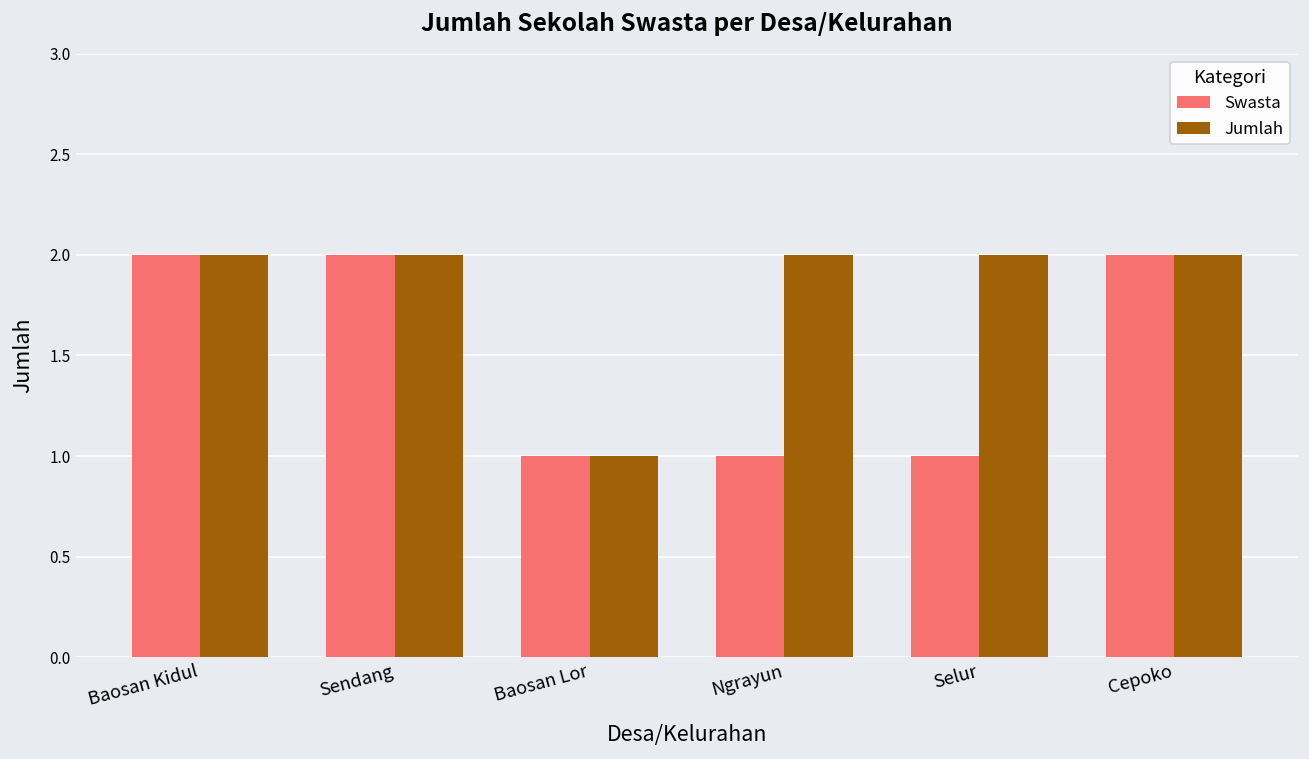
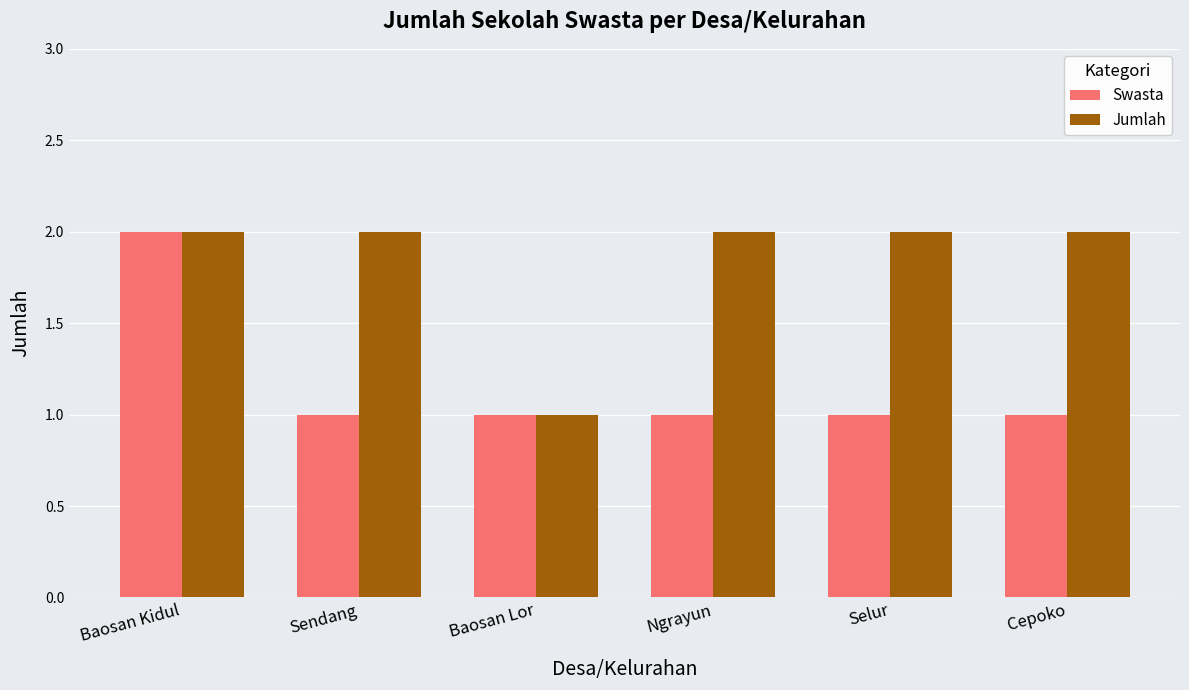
Swasta, Sendang: 2 -> 1
Swasta, Cepoko: 2 -> 1
